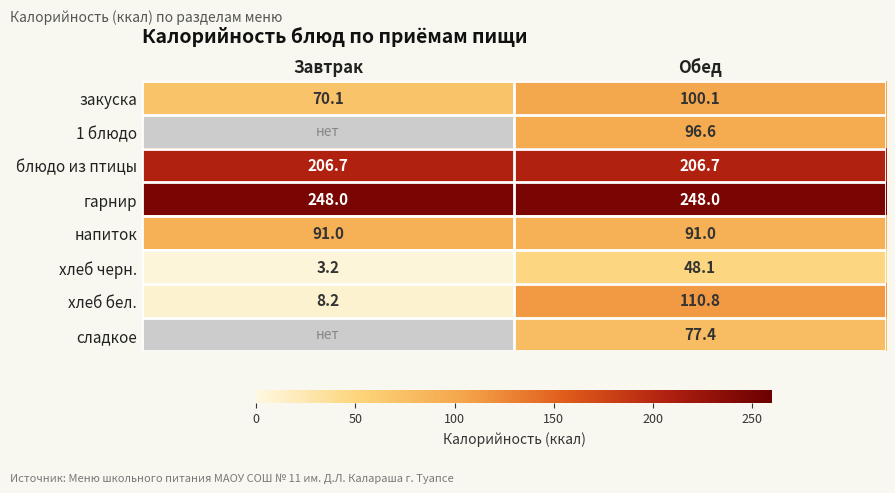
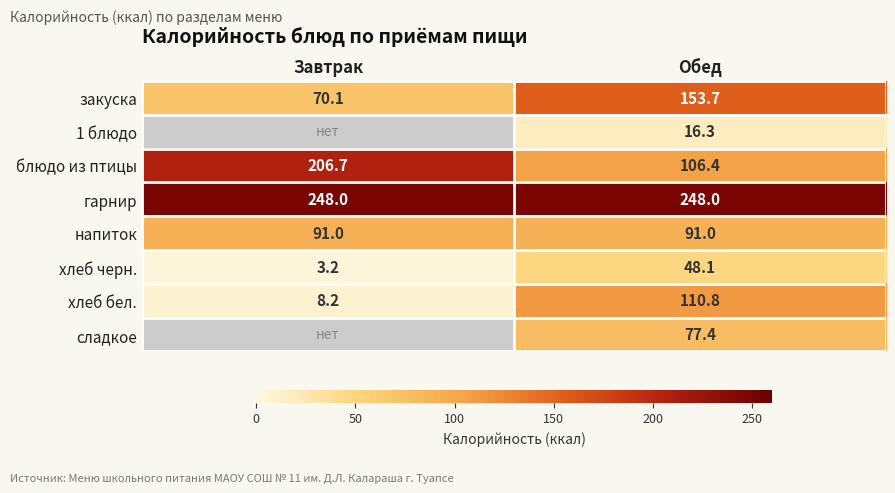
закуска, Обед: 100.1 -> 153.7
1 блюдо, Обед: 96.6 -> 16.3
блюдо из птицы, Обед: 206.7 -> 106.4
